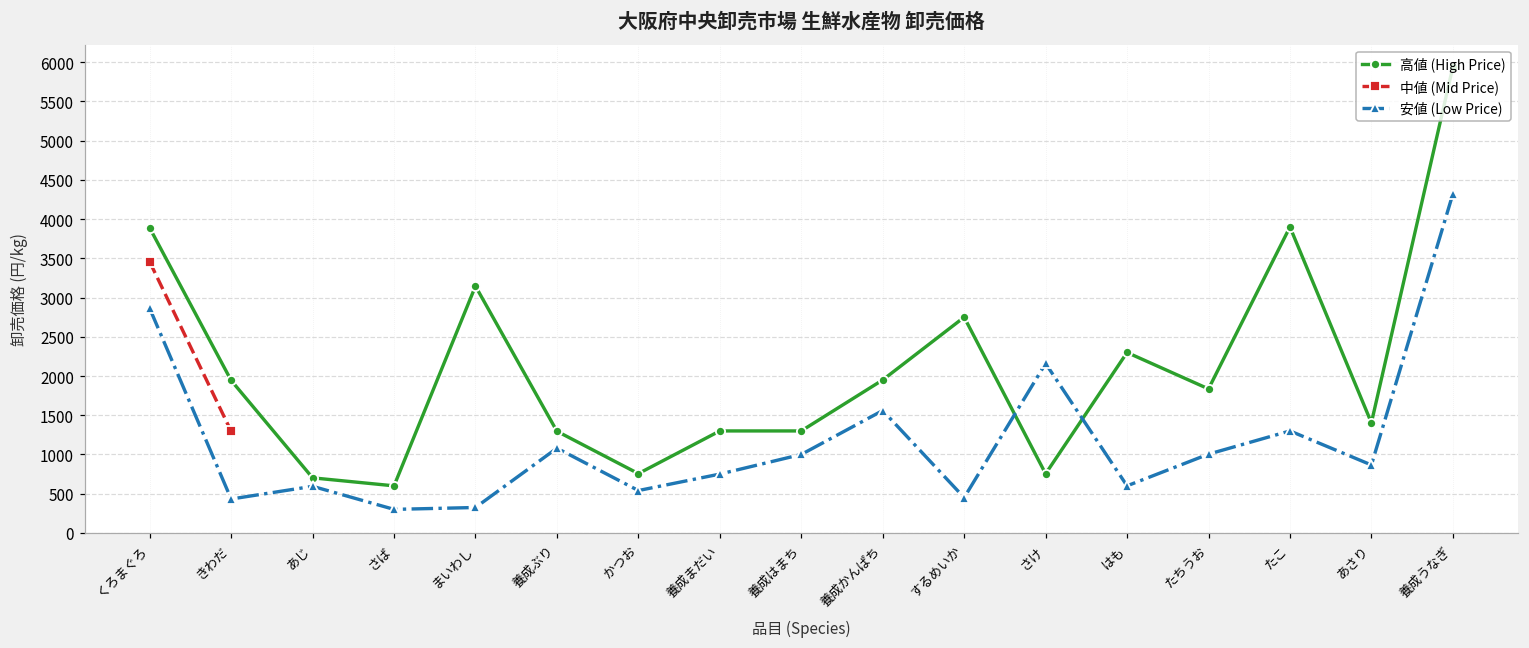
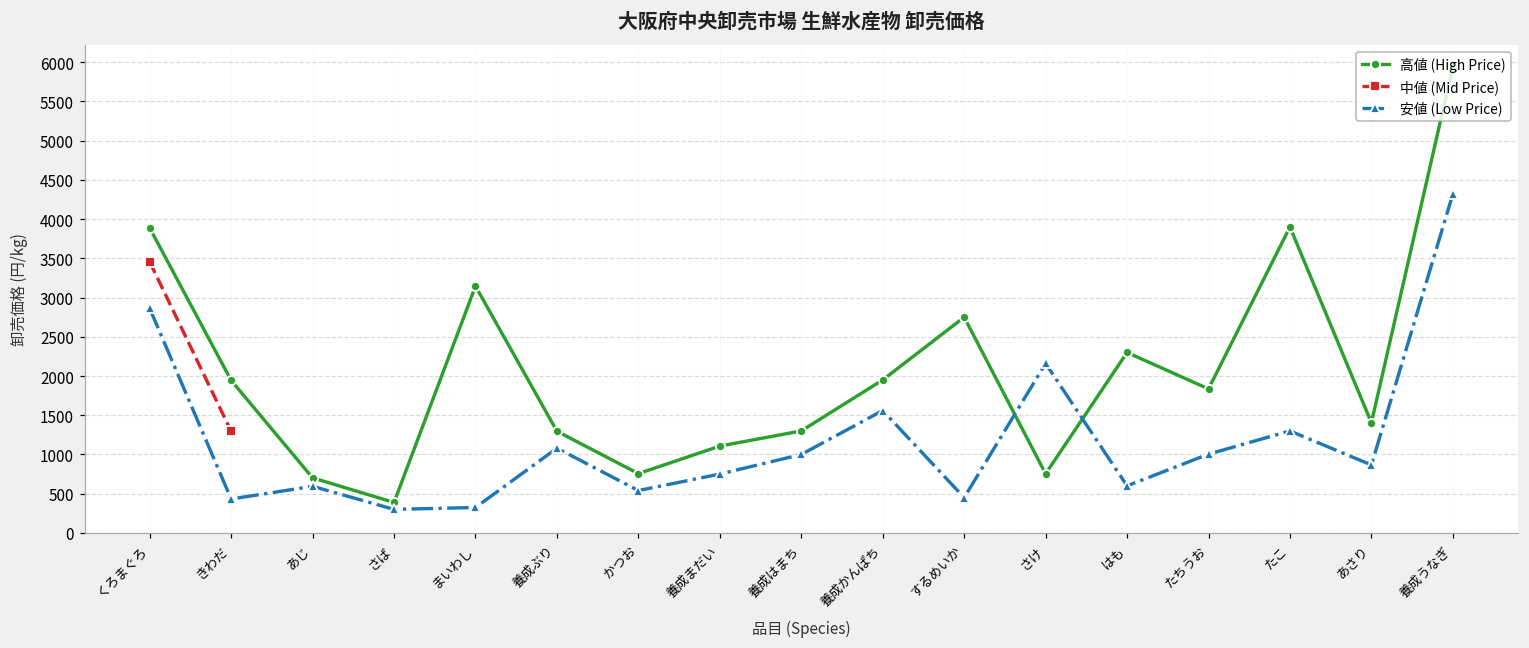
高値 (High Price), さば: 600 -> 400
高値 (High Price), 養成まだい: 1300 -> 1100
